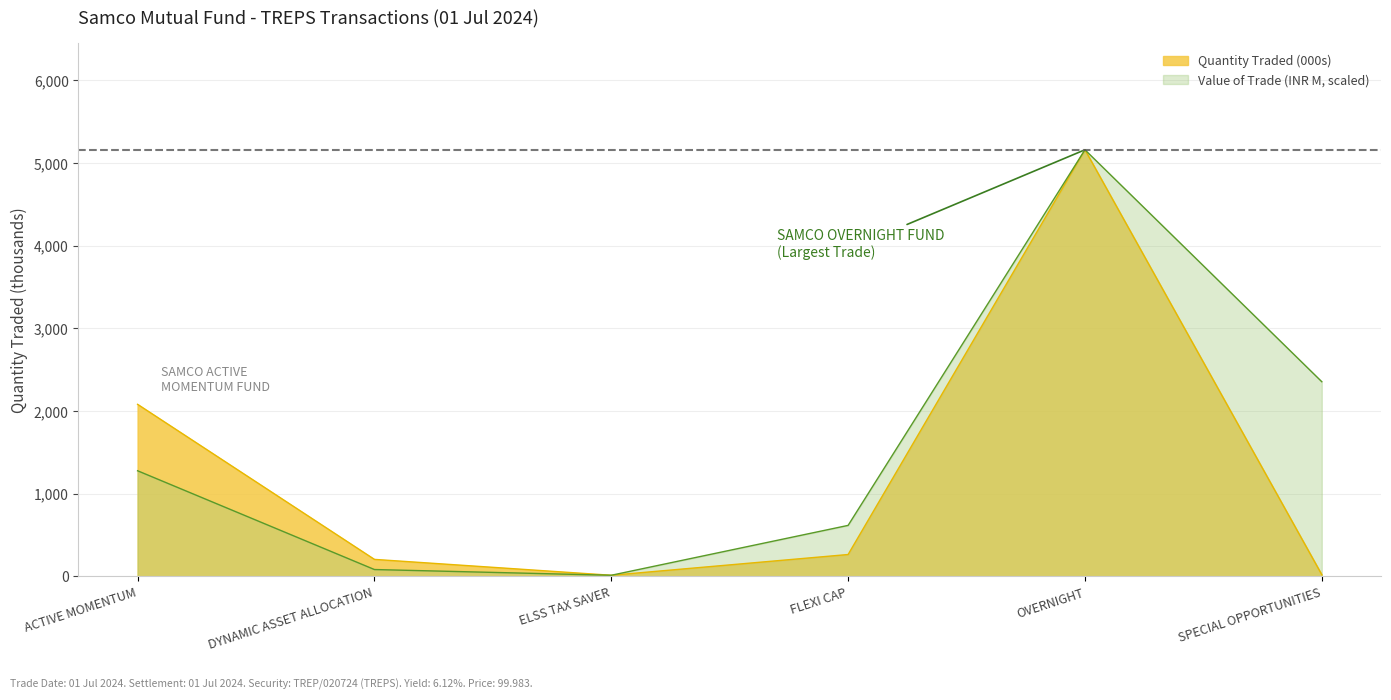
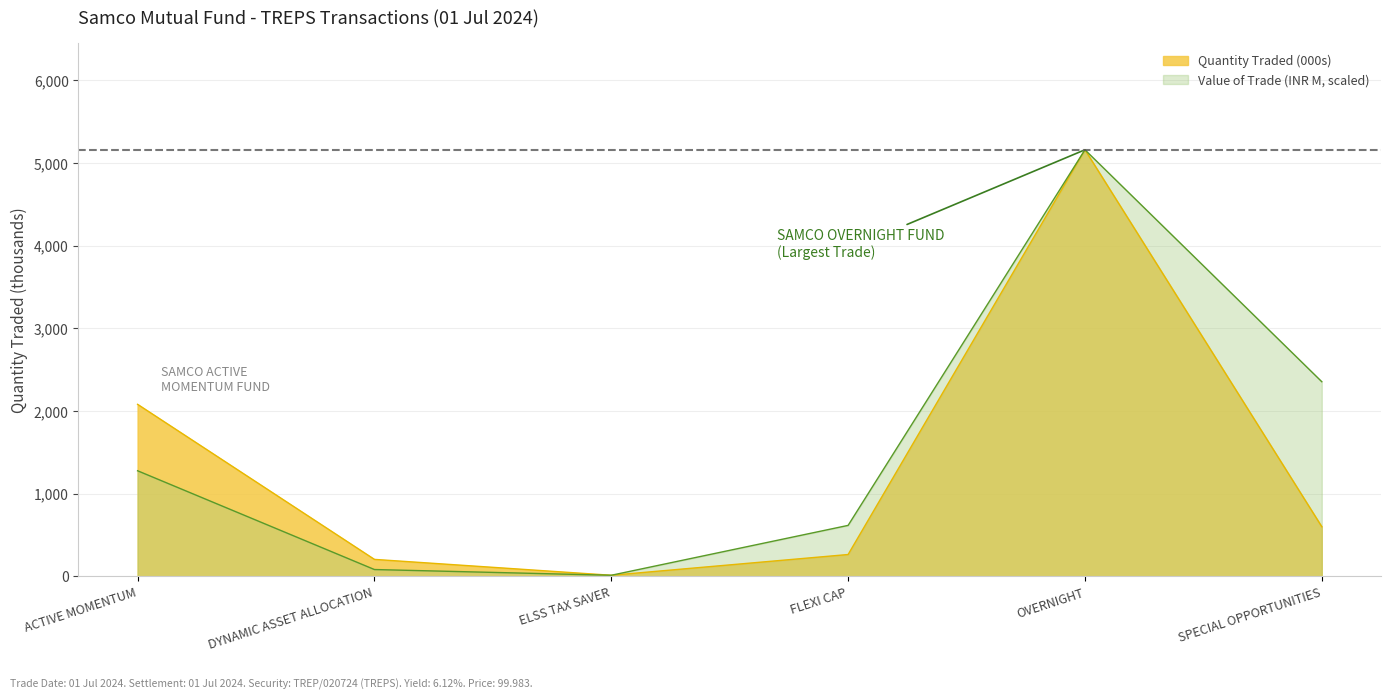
Quantity Traded (000s), SPECIAL OPPORTUNITIES: 0 -> 600
